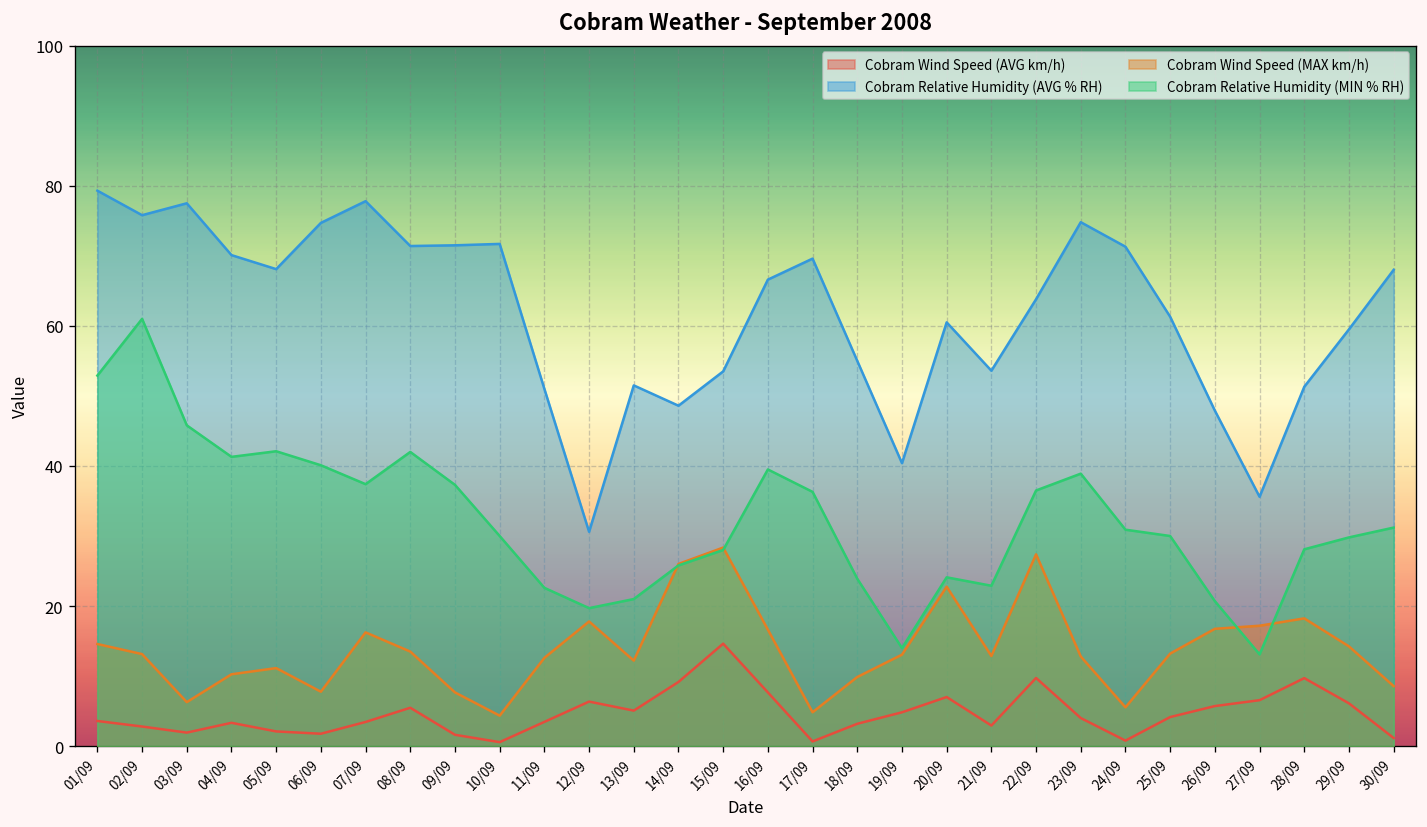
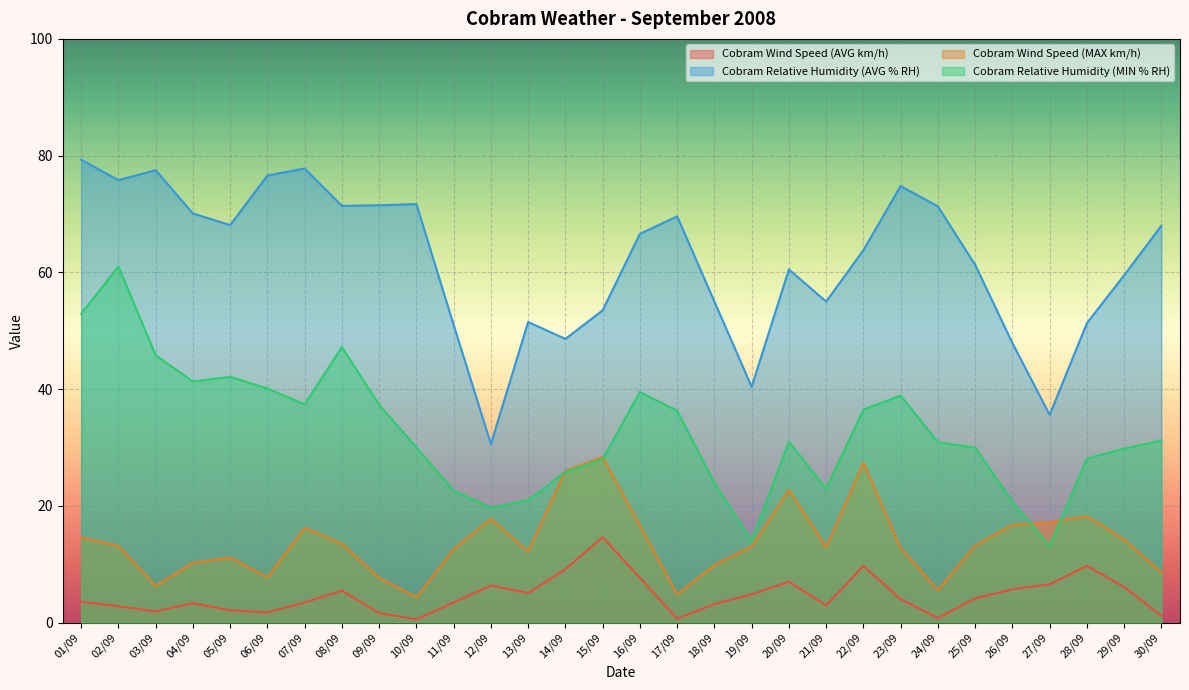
Cobram Relative Humidity (AVG % RH), 06/09: 75 -> 77
Cobram Relative Humidity (MIN % RH), 08/09: 42 -> 47
Cobram Relative Humidity (MIN % RH), 20/09: 24 -> 31
Cobram Relative Humidity (AVG % RH), 21/09: 54 -> 55
